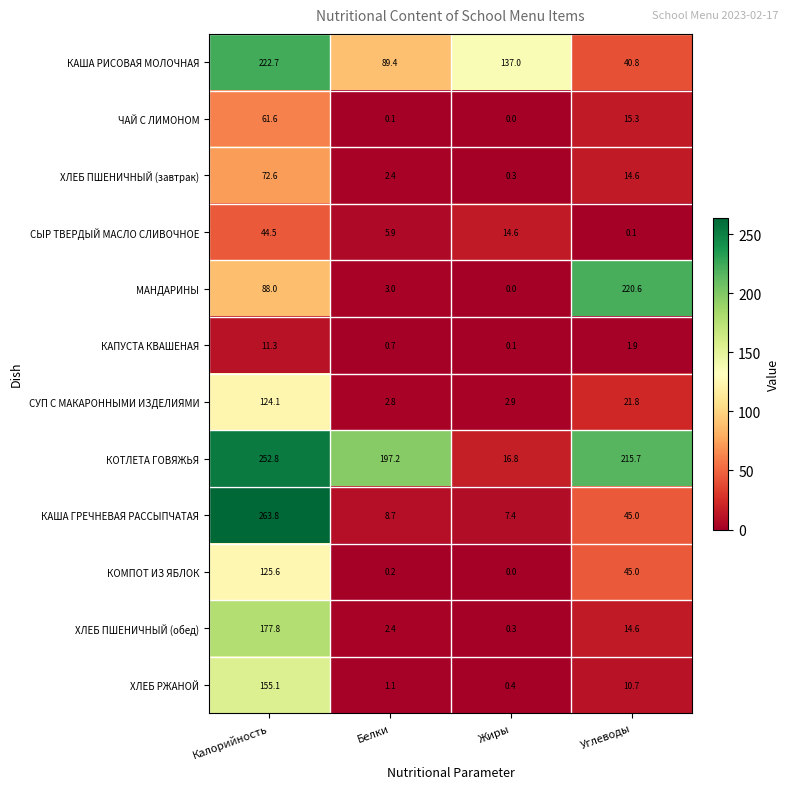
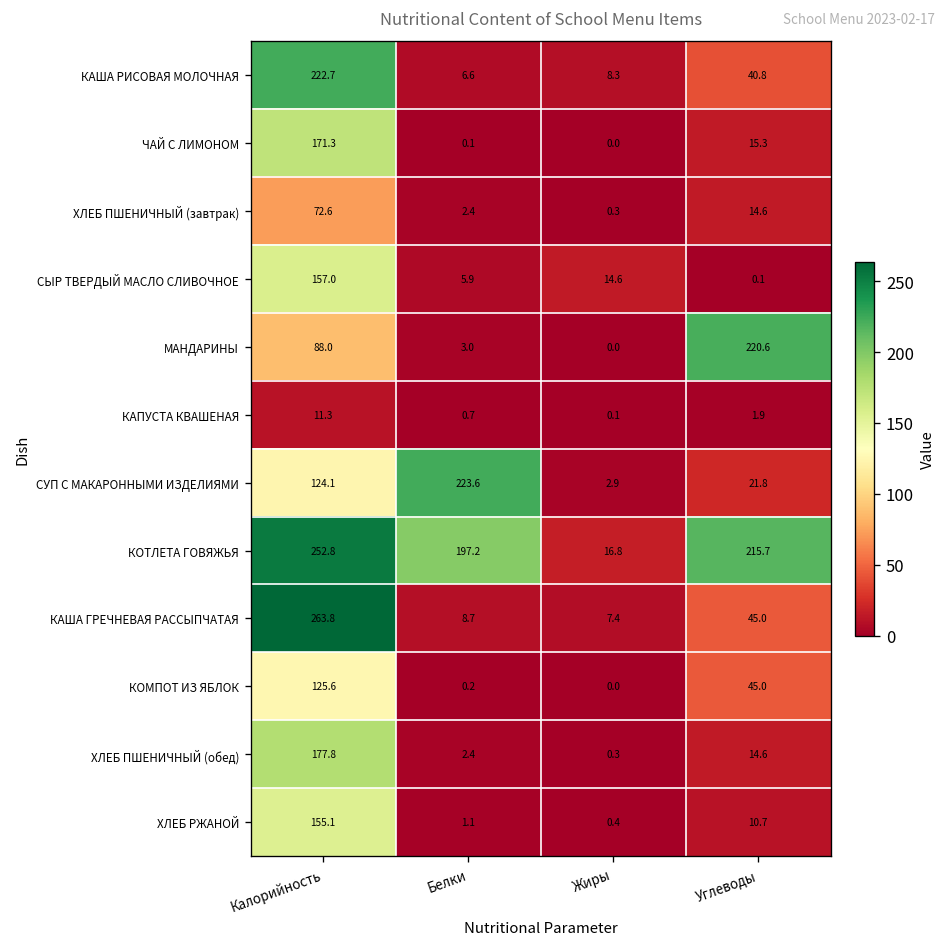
КАША РИСОВАЯ МОЛОЧНАЯ, Белки: 89.4 -> 6.6
КАША РИСОВАЯ МОЛОЧНАЯ, Жиры: 137.0 -> 8.3
ЧАЙ С ЛИМОНОМ, Калорийность: 61.6 -> 171.3
СЫР ТВЕРДЫЙ МАСЛО СЛИВОЧНОЕ, Калорийность: 44.5 -> 157.0
СУП С МАКАРОННЫМИ ИЗДЕЛИЯМИ, Белки: 2.8 -> 223.6
